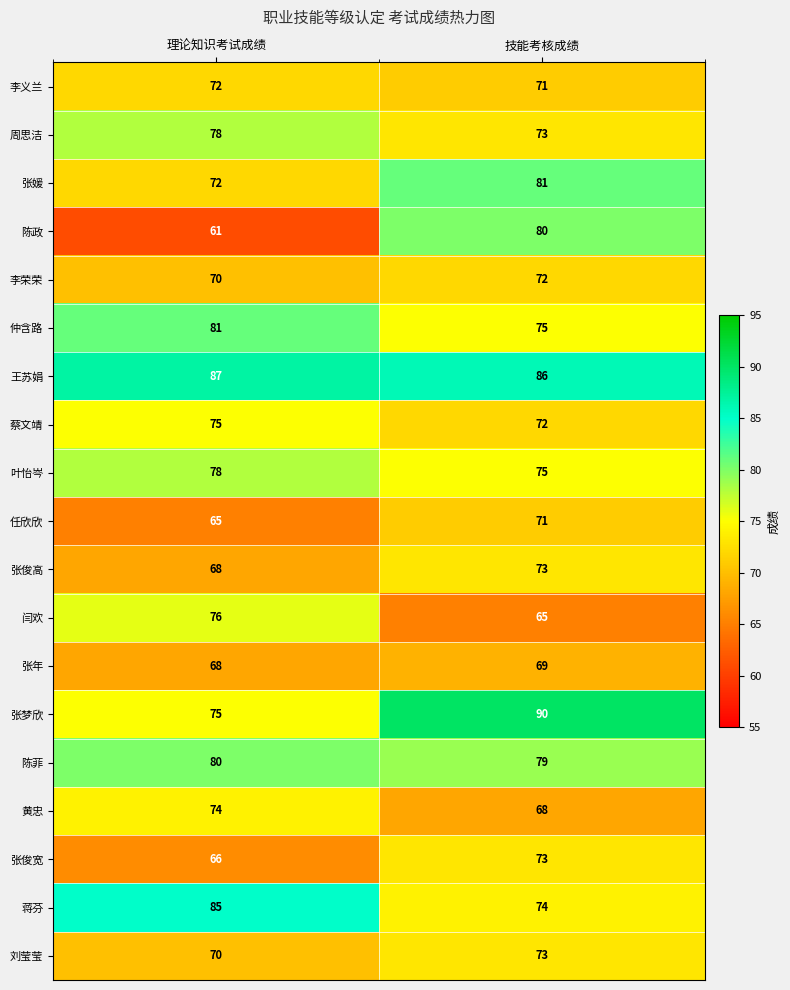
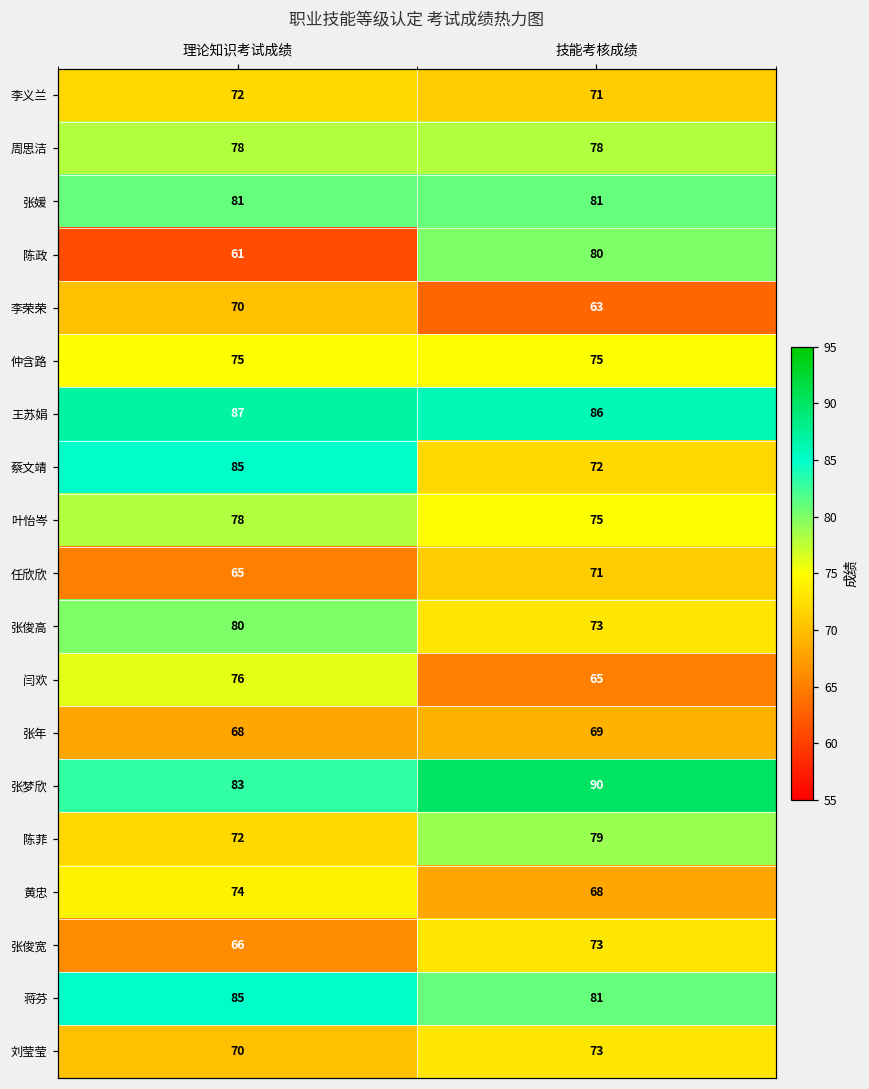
周思洁, 技能考核成绩: 73 -> 78
张媛, 理论知识考试成绩: 72 -> 81
李荣荣, 技能考核成绩: 72 -> 63
仲含路, 理论知识考试成绩: 81 -> 75
蔡文靖, 理论知识考试成绩: 75 -> 85
张俊高, 理论知识考试成绩: 68 -> 80
张梦欣, 理论知识考试成绩: 75 -> 83
陈菲, 理论知识考试成绩: 80 -> 72
蒋芬, 技能考核成绩: 74 -> 81
